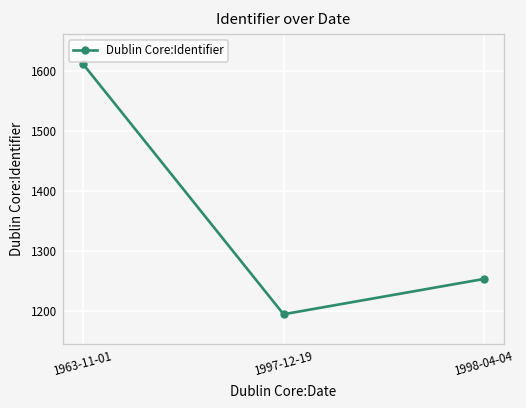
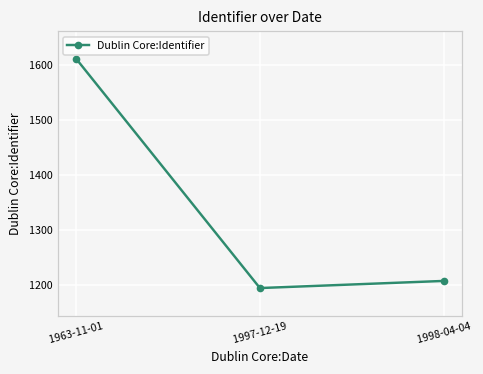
1998-04-04: 1250 -> 1210
